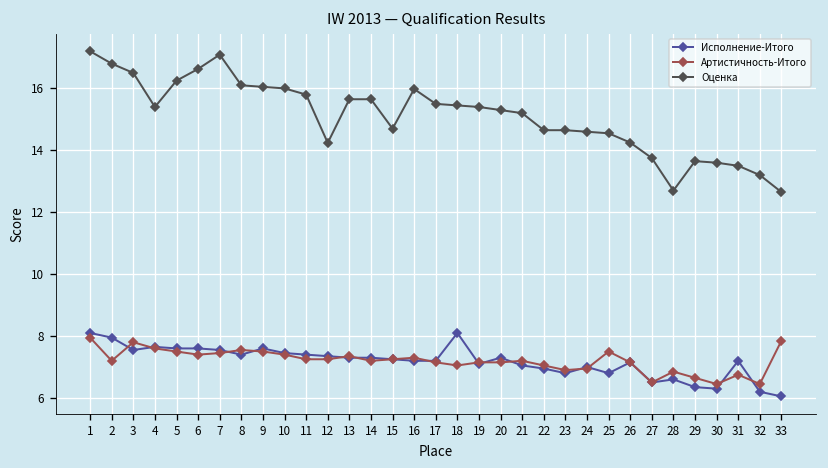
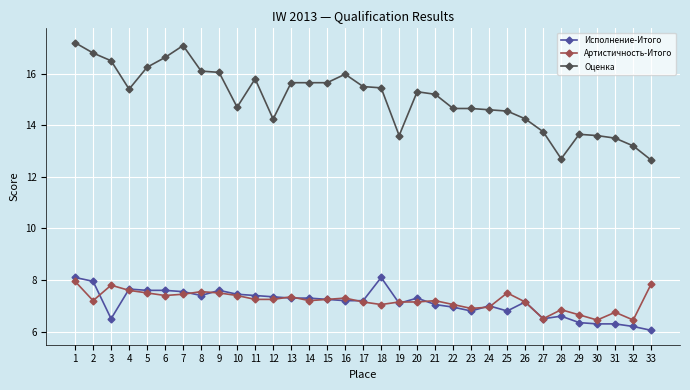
Исполнение-Итого, 3: 7.6 -> 6.5
Оценка, 10: 16.0 -> 14.7
Оценка, 15: 14.7 -> 15.7
Оценка, 19: 15.4 -> 13.6
Исполнение-Итого, 31: 7.2 -> 6.3
